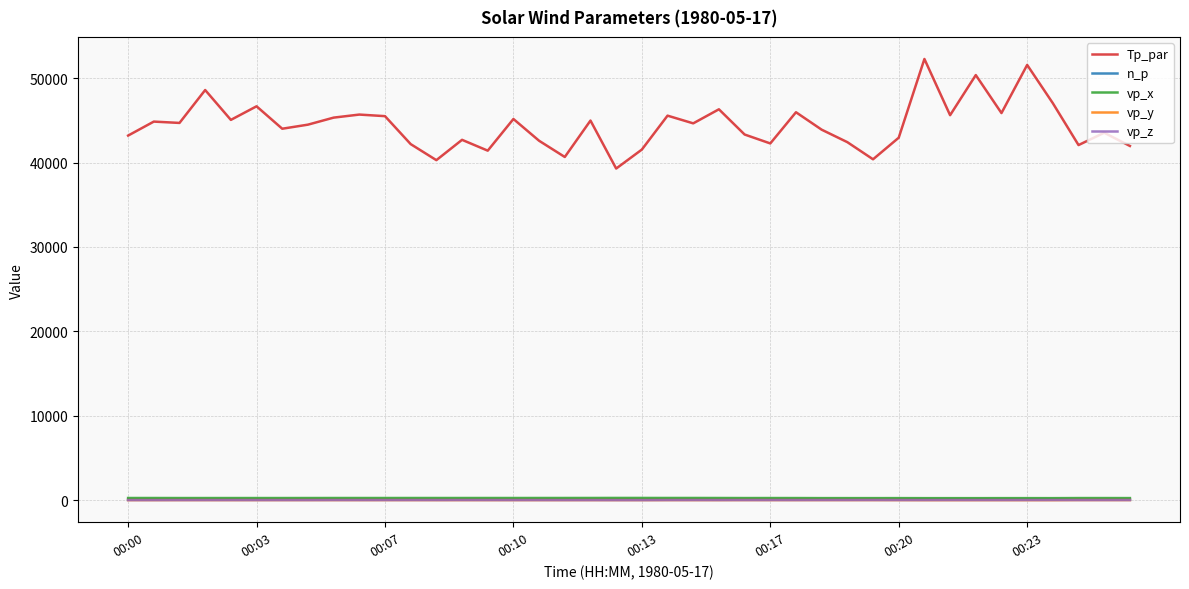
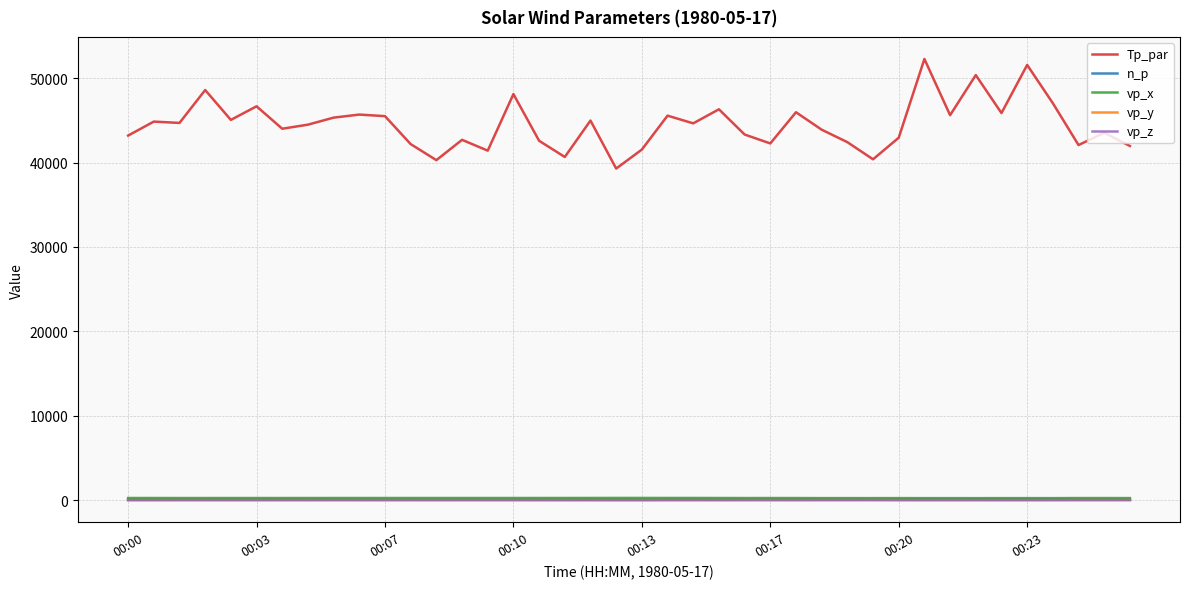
Tp_par, 00:10: 45000 -> 48000
